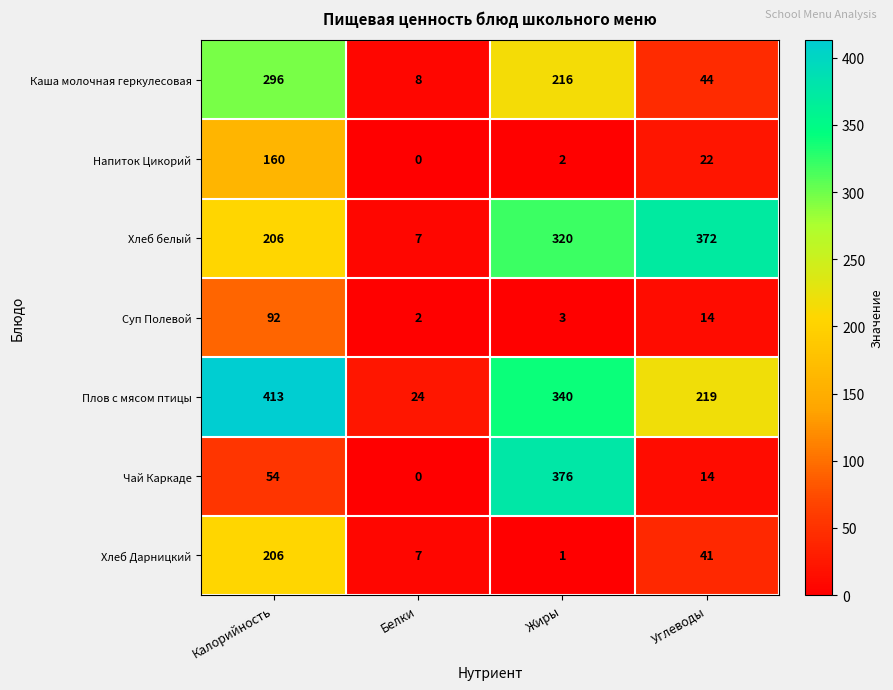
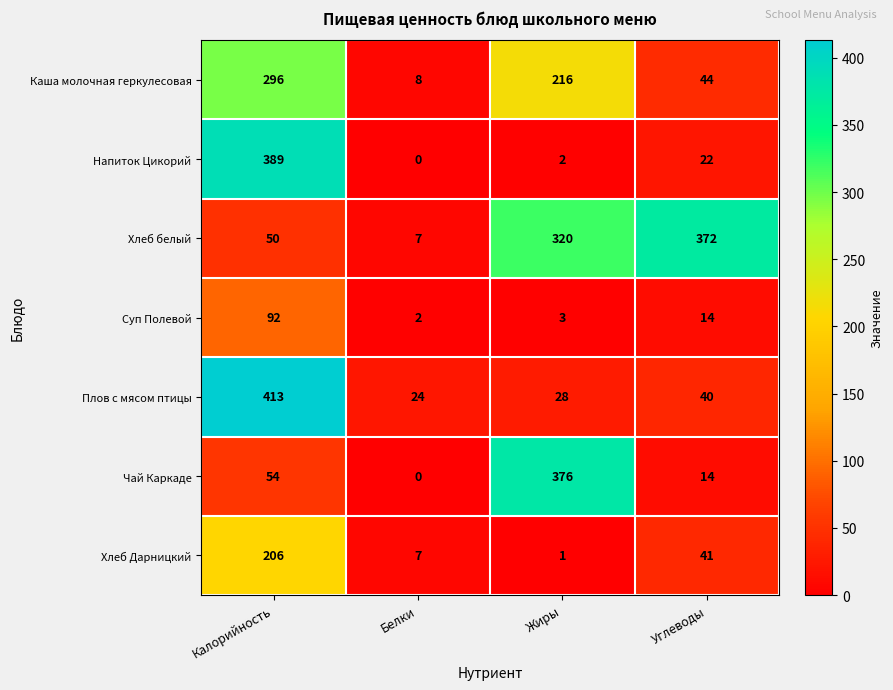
Напиток Цикорий, Калорийность: 160 -> 389
Хлеб белый, Калорийность: 206 -> 50
Плов с мясом птицы, Жиры: 340 -> 28
Плов с мясом птицы, Углеводы: 219 -> 40
